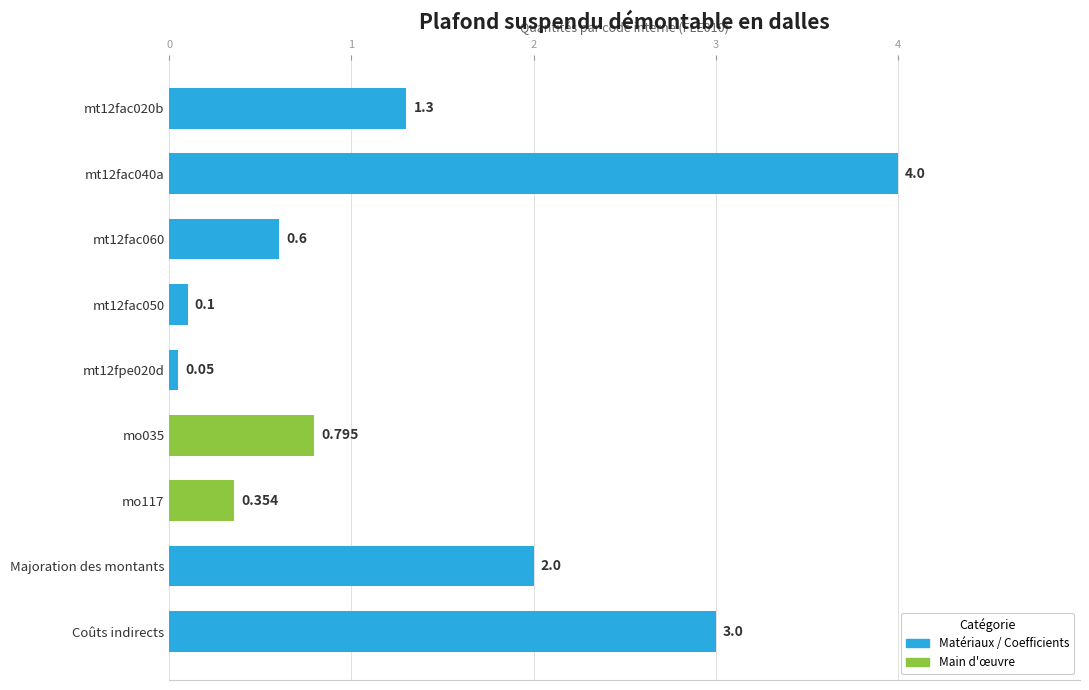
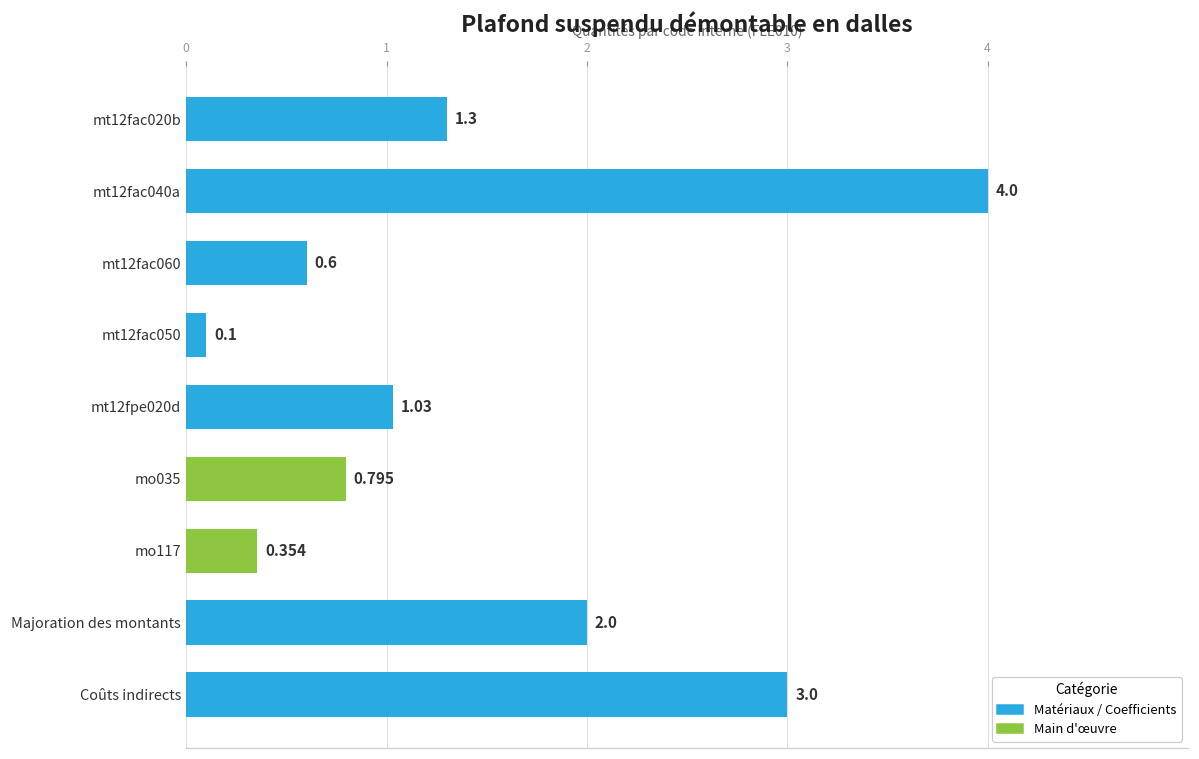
mt12fpe020d: 0.05 -> 1.03
